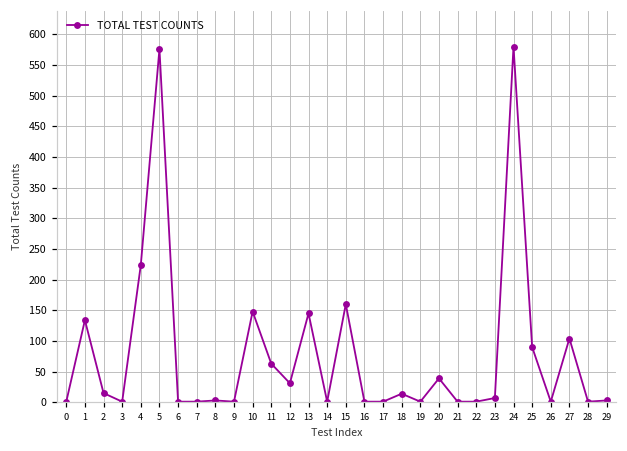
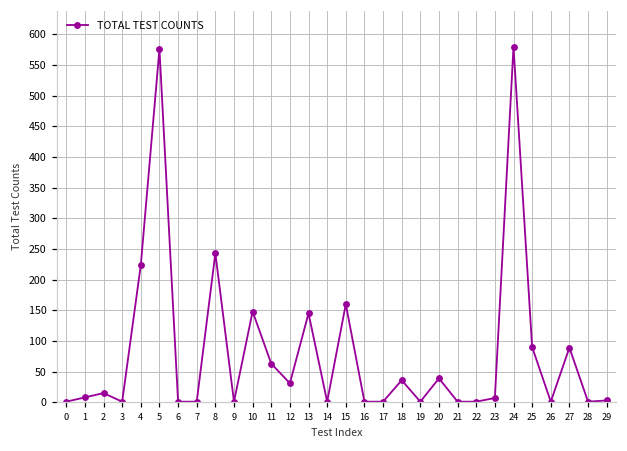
1: 130 -> 10
8: 0 -> 240
18: 10 -> 40
27: 100 -> 90
